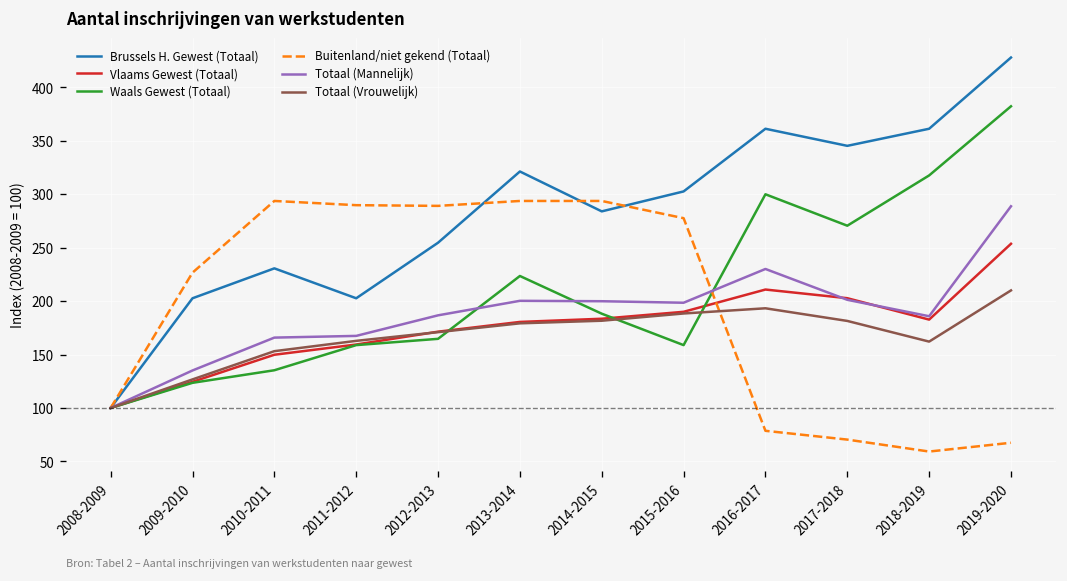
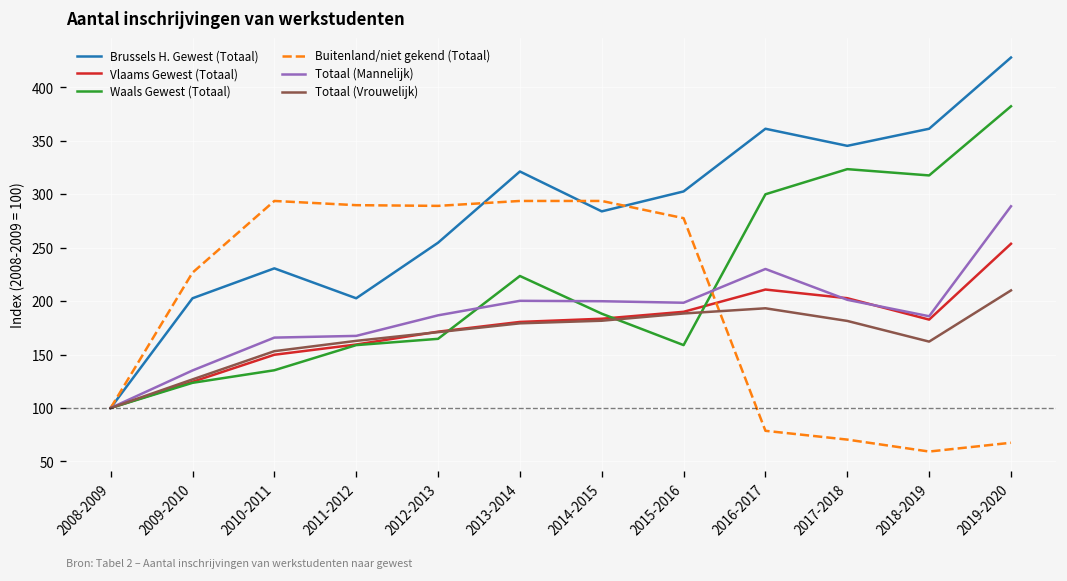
Waals Gewest (Totaal), 2017-2018: 270 -> 320
